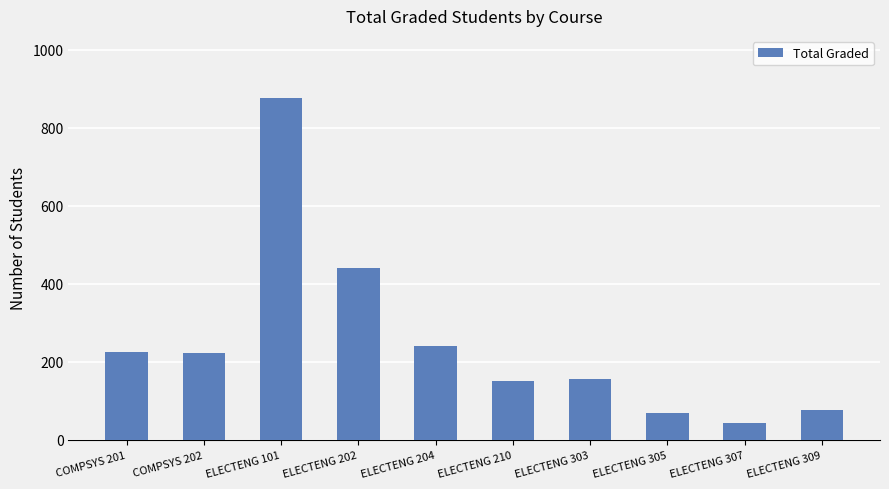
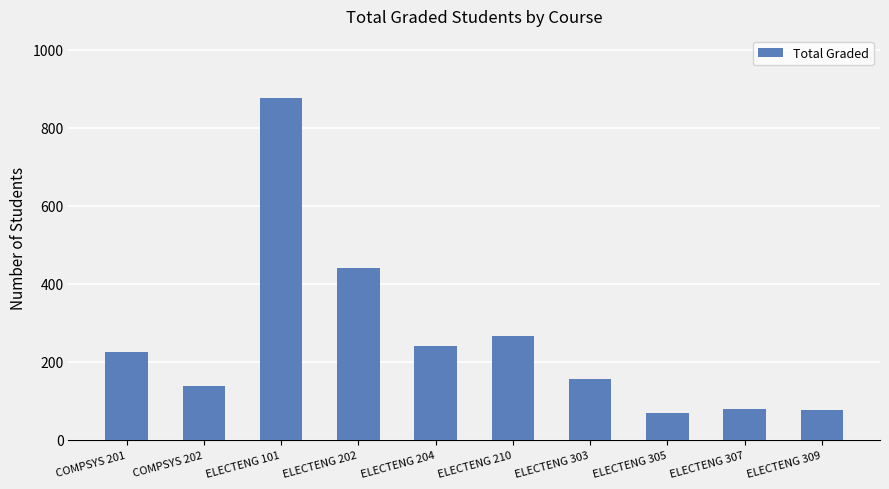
COMPSYS 202: 220 -> 140
ELECTENG 210: 150 -> 270
ELECTENG 307: 40 -> 80
